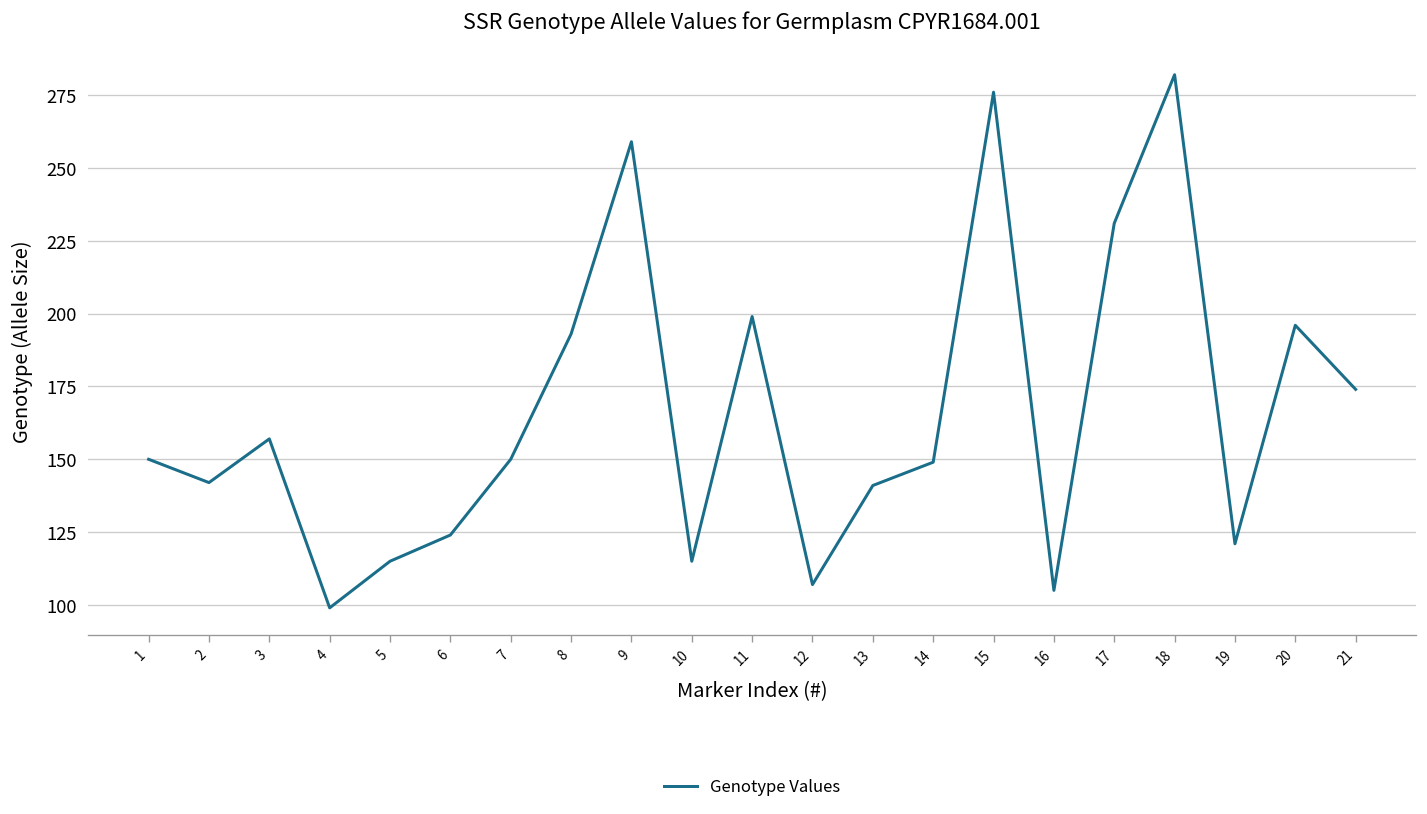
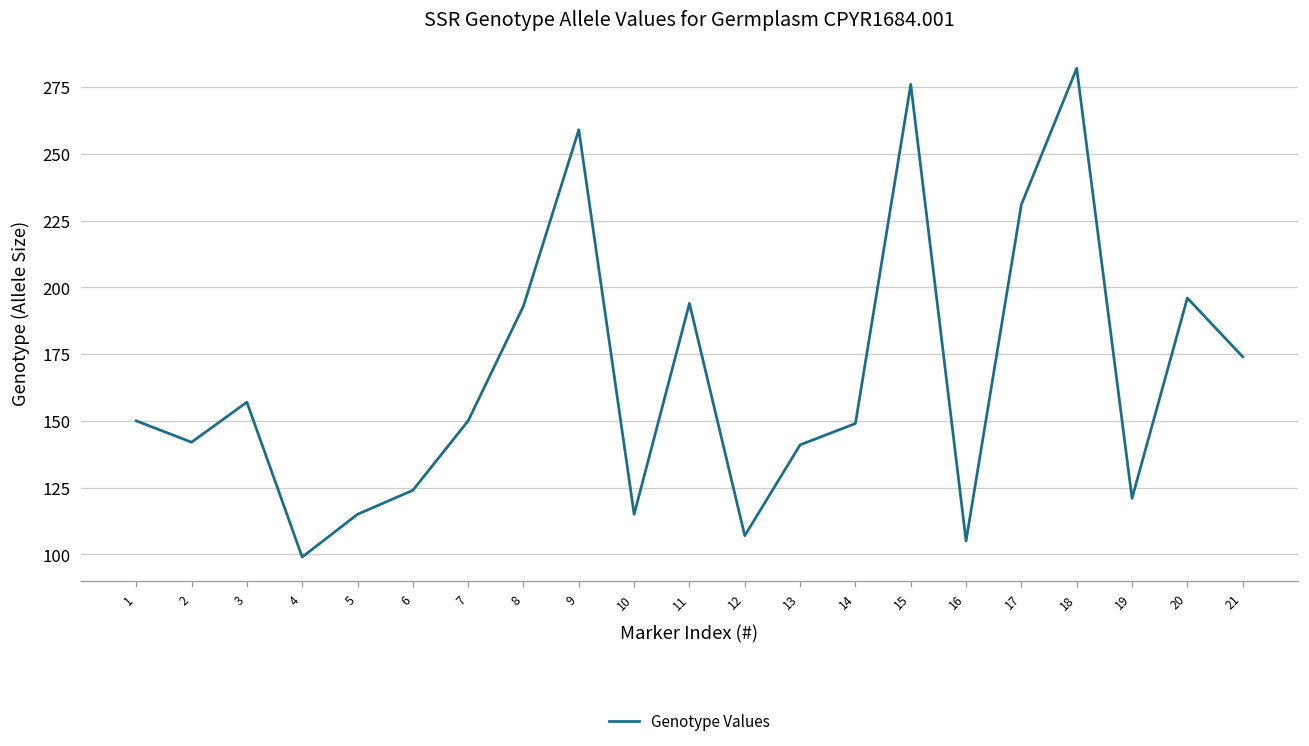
11: 199 -> 194
